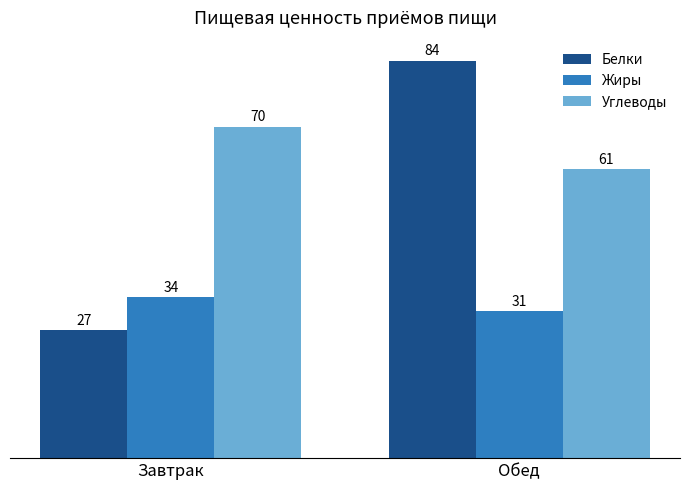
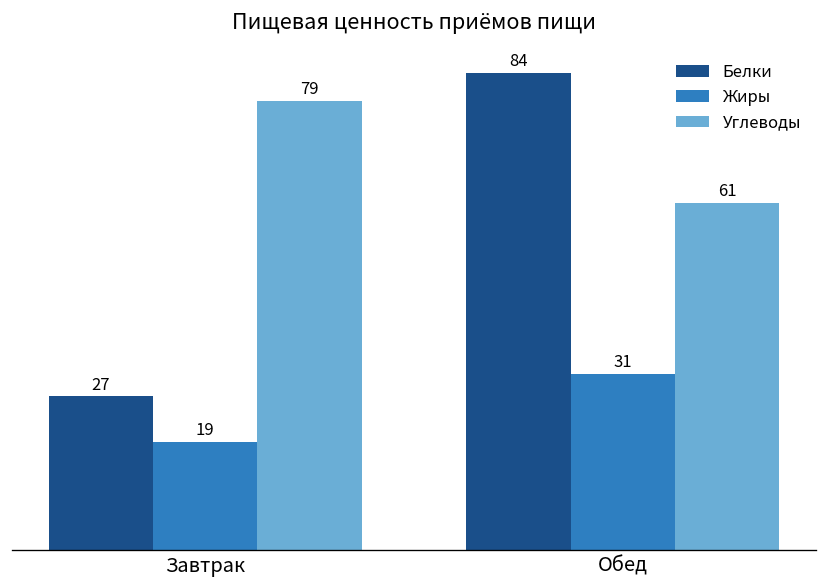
Жиры, Завтрак: 34 -> 19
Углеводы, Завтрак: 70 -> 79
